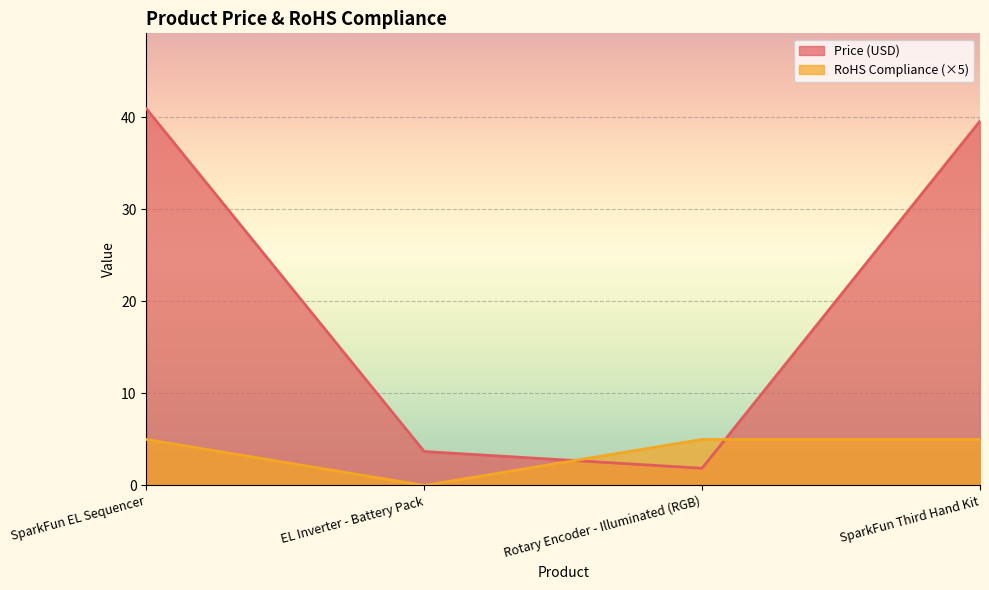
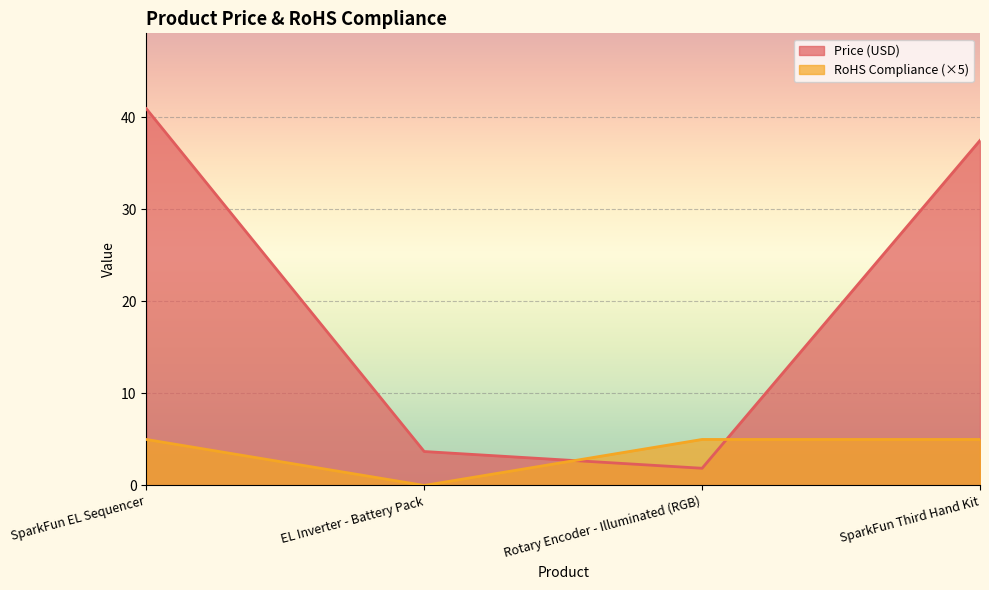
Price (USD), SparkFun Third Hand Kit: 40 -> 38
